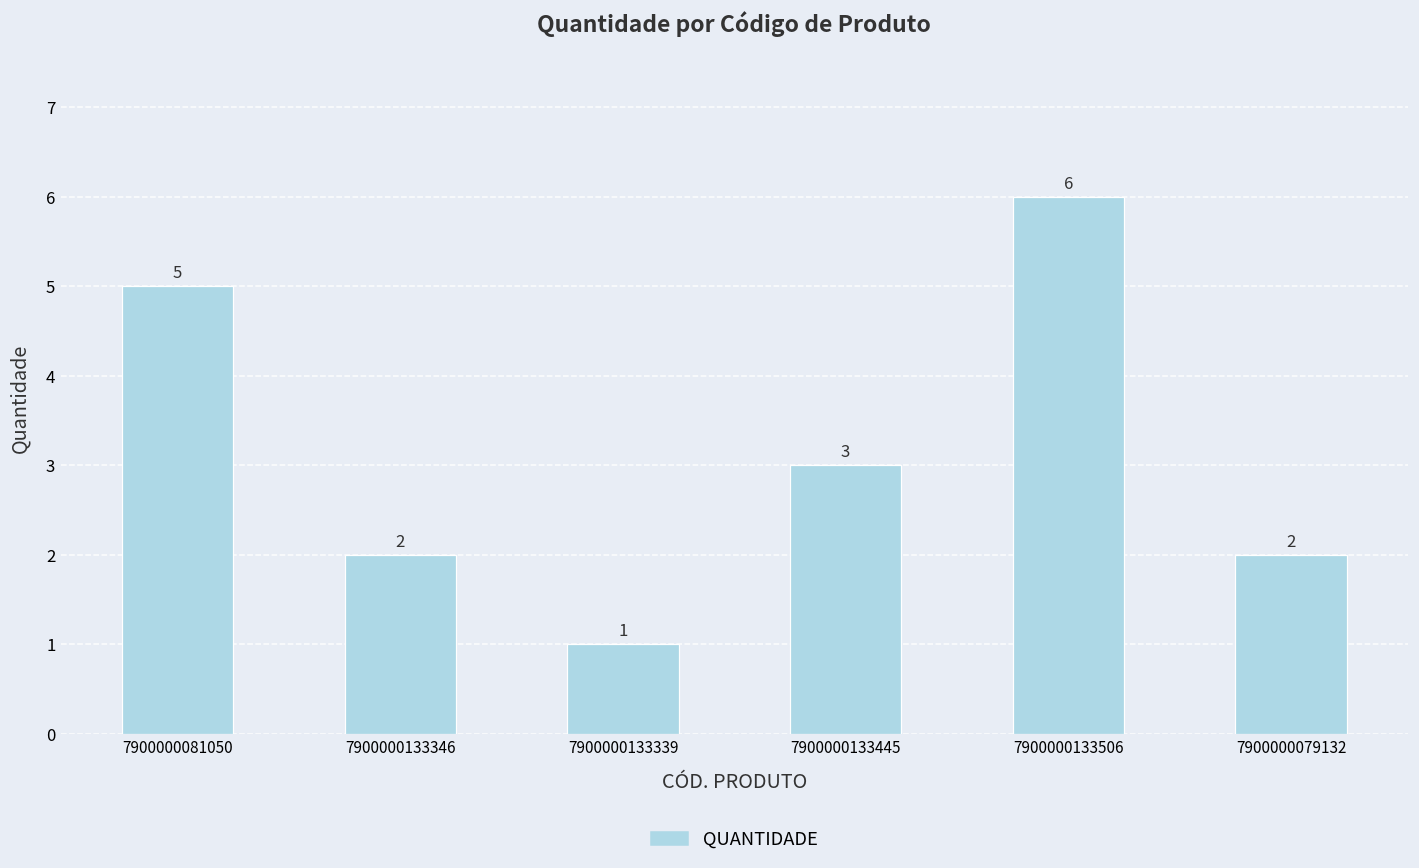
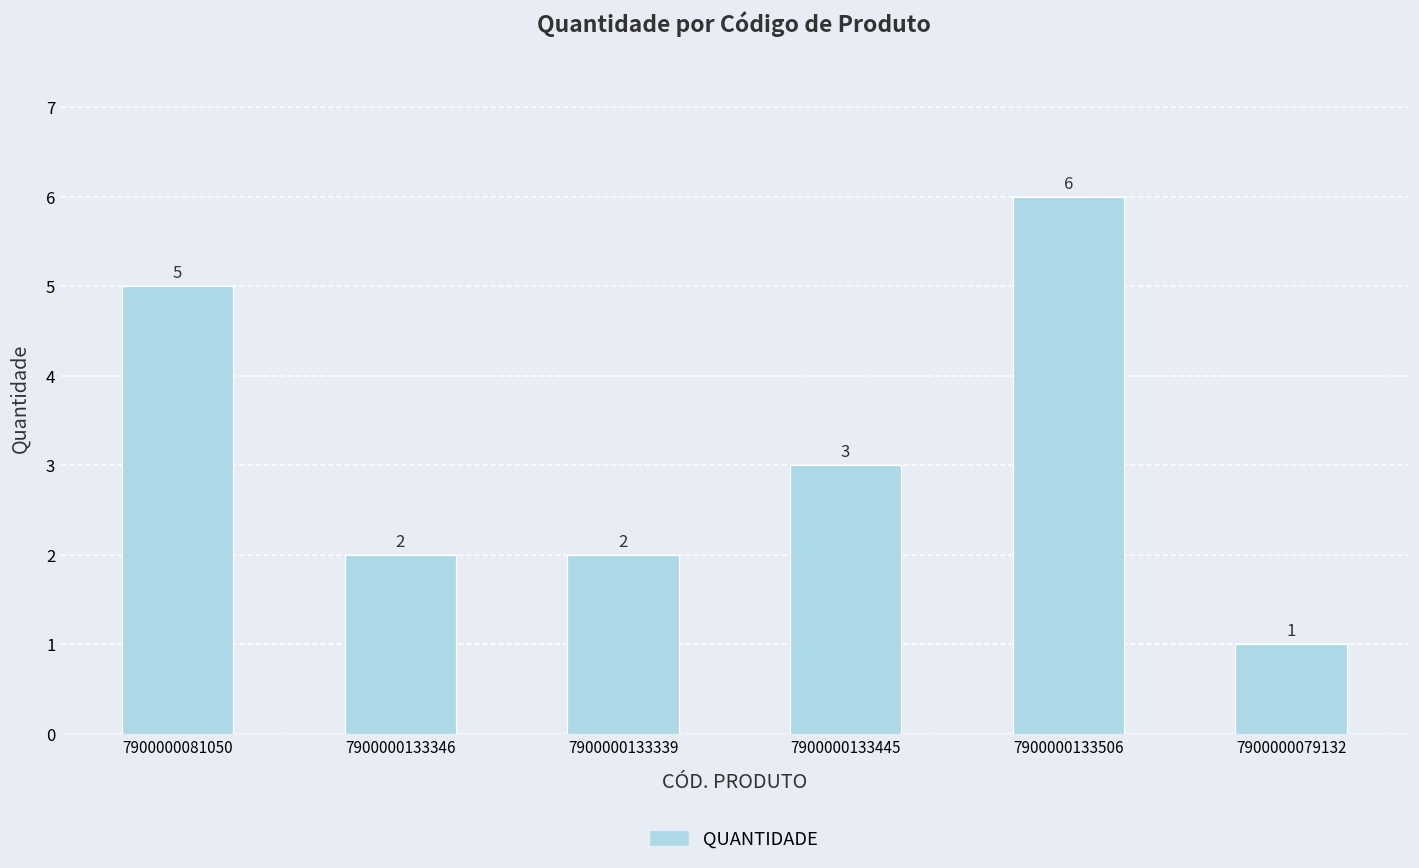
7900000133339: 1 -> 2
7900000079132: 2 -> 1
